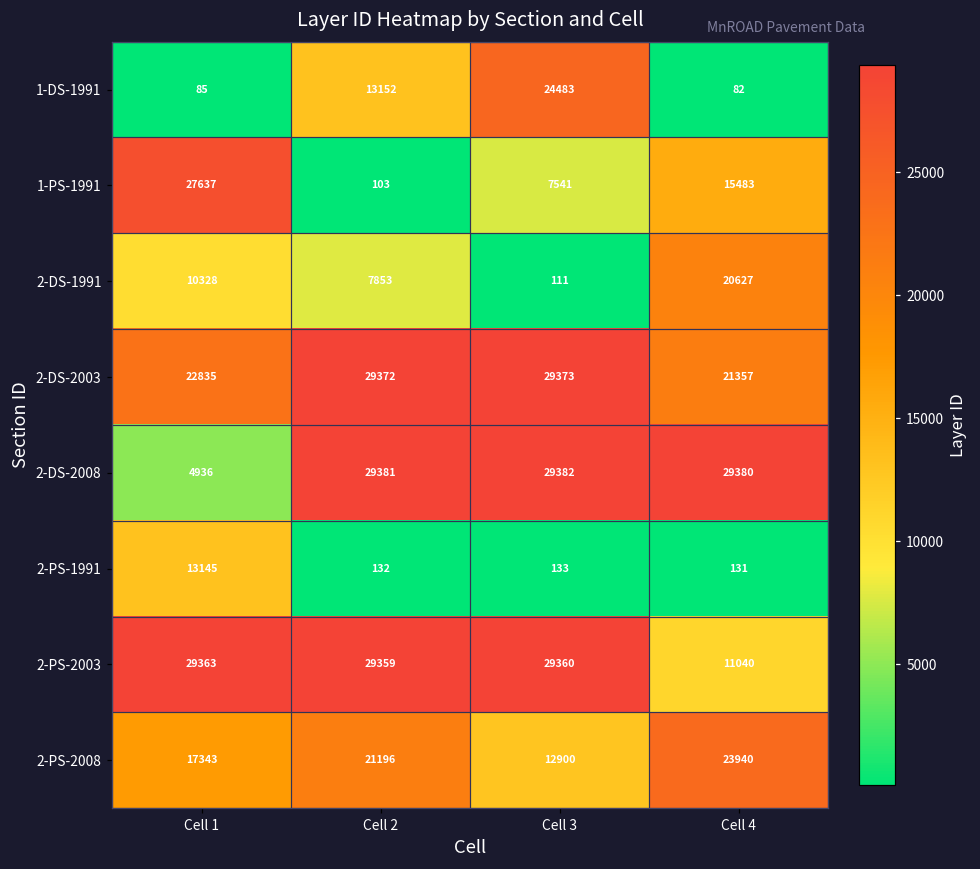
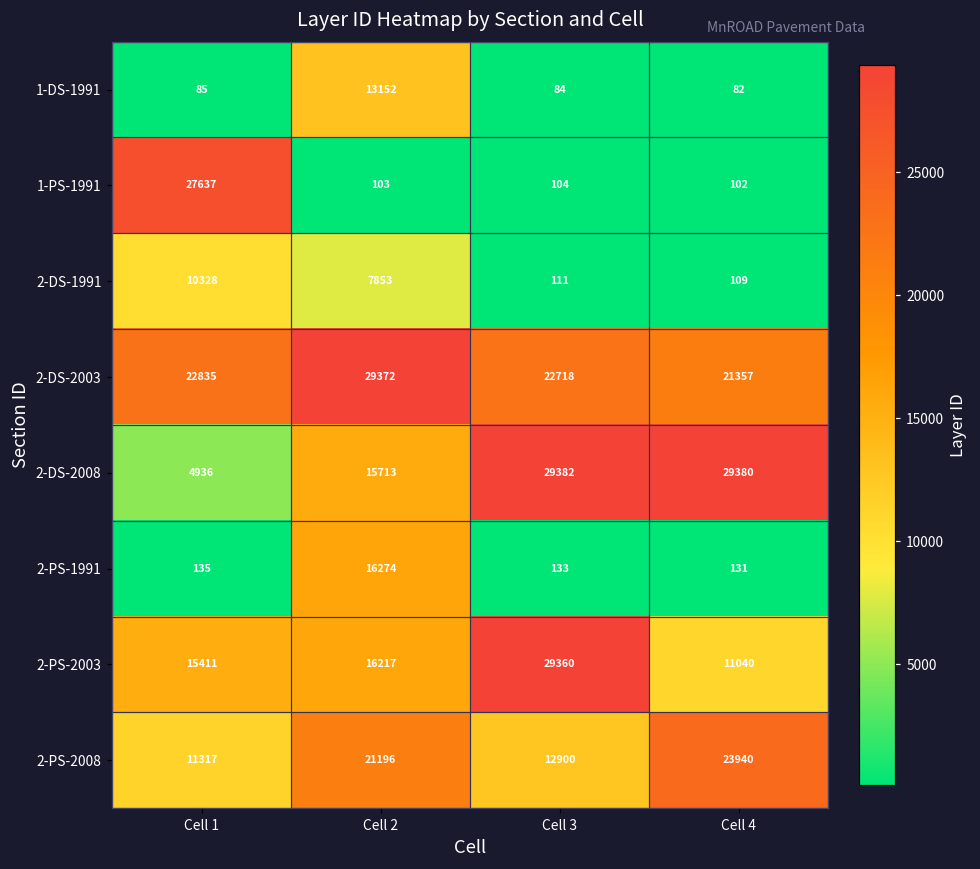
1-DS-1991, Cell 3: 24483 -> 84
1-PS-1991, Cell 3: 7541 -> 104
1-PS-1991, Cell 4: 15483 -> 102
2-DS-1991, Cell 4: 20627 -> 109
2-DS-2003, Cell 3: 29373 -> 22718
2-DS-2008, Cell 2: 29381 -> 15713
2-PS-1991, Cell 1: 13145 -> 135
2-PS-1991, Cell 2: 132 -> 16274
2-PS-2003, Cell 1: 29363 -> 15411
2-PS-2003, Cell 2: 29359 -> 16217
2-PS-2008, Cell 1: 17343 -> 11317
